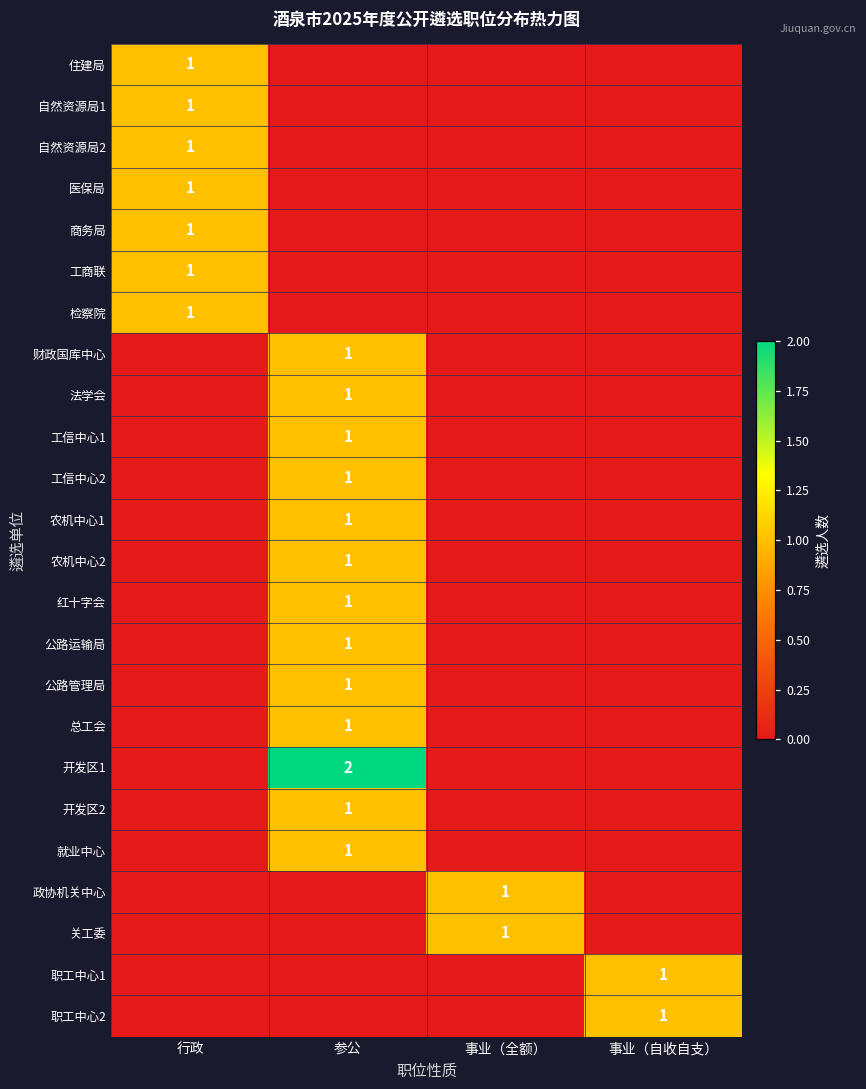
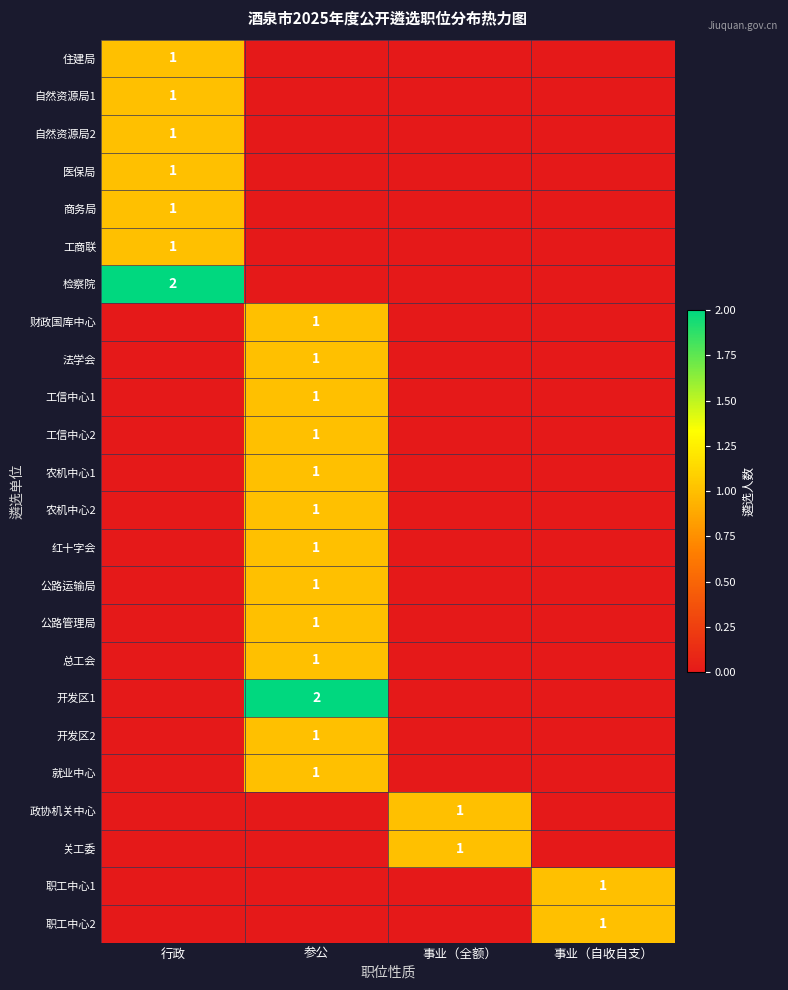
检察院, 行政: 1 -> 2
